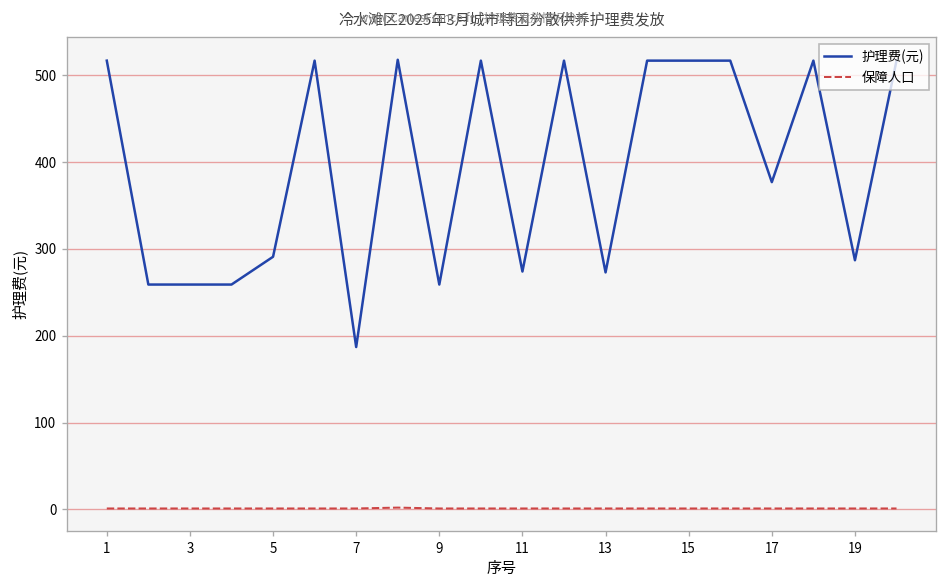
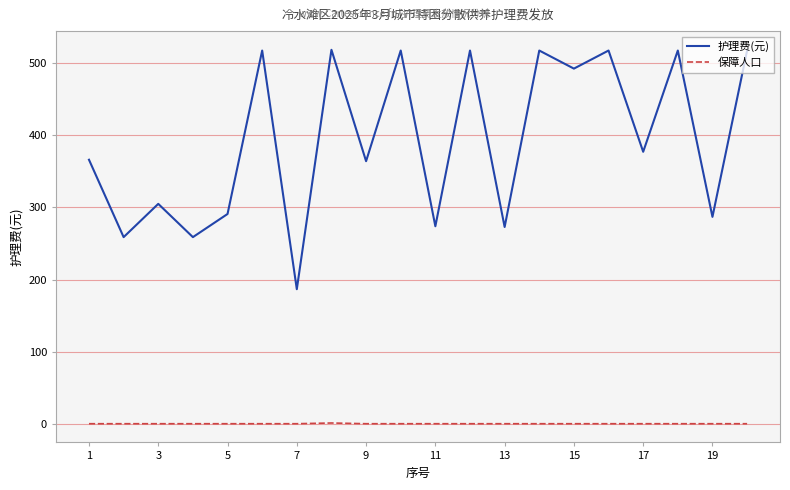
护理费(元), 1: 520 -> 370
护理费(元), 3: 260 -> 310
护理费(元), 9: 260 -> 360
护理费(元), 15: 520 -> 490
